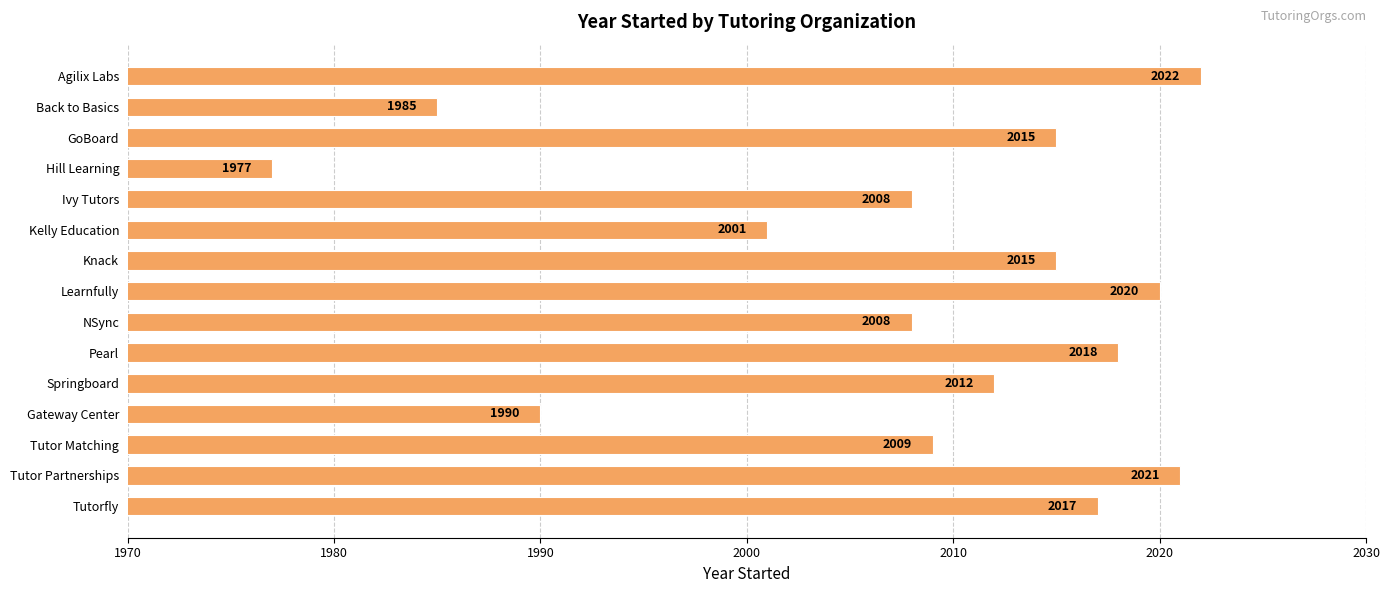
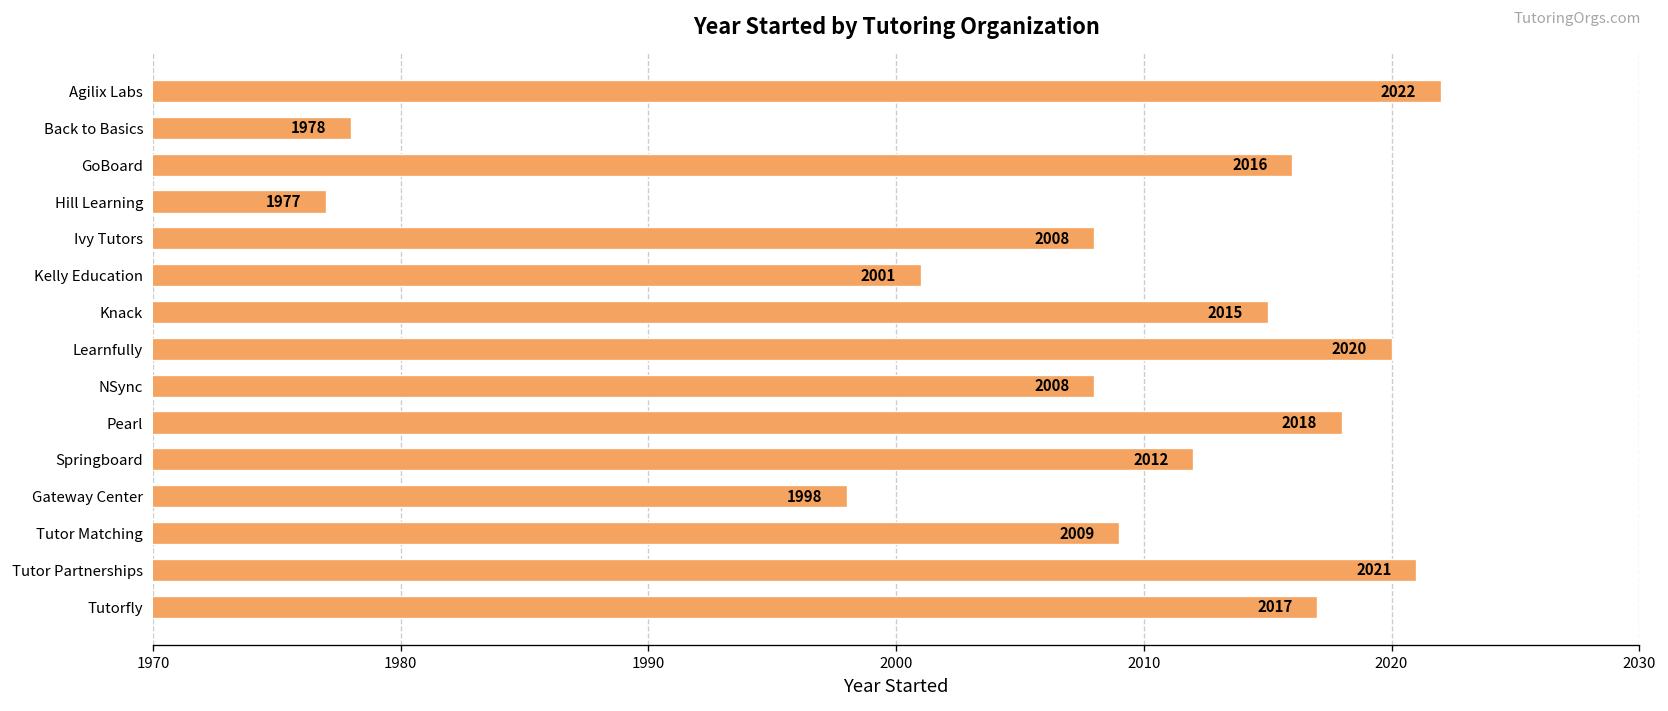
Back to Basics: 1985 -> 1978
GoBoard: 2015 -> 2016
Gateway Center: 1990 -> 1998
